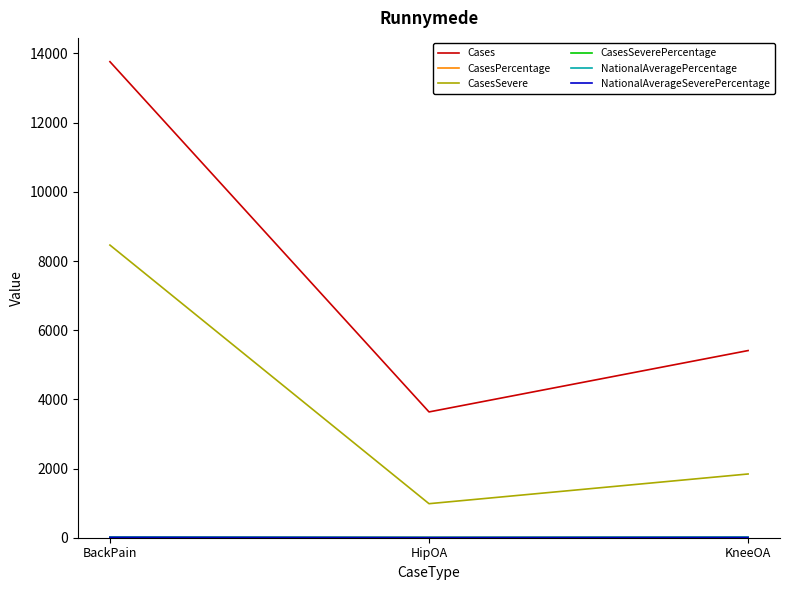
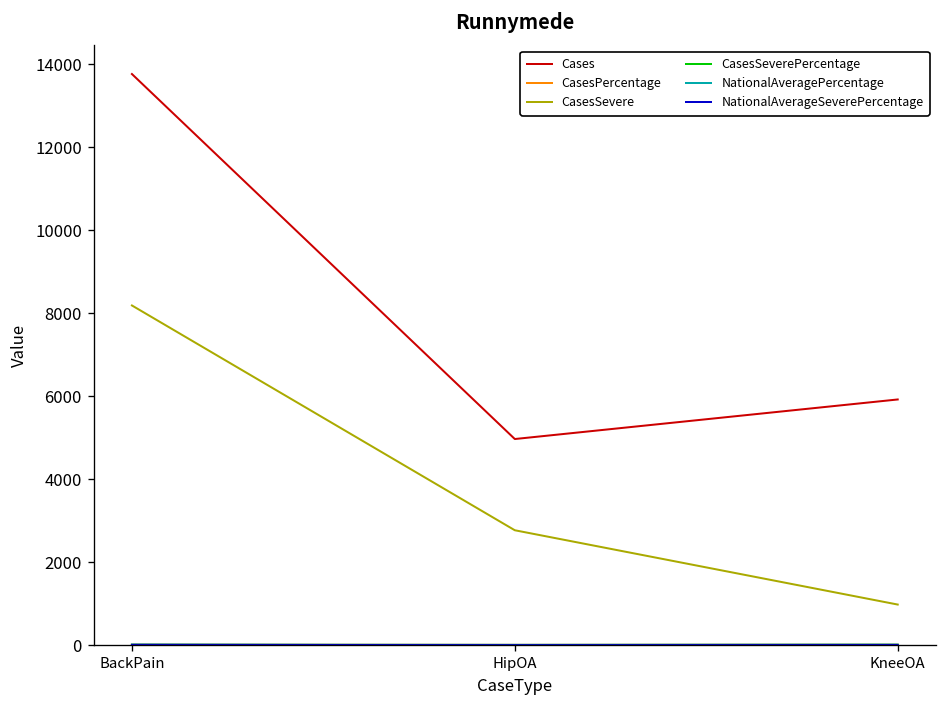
CasesSevere, BackPain: 8500 -> 8200
Cases, HipOA: 3600 -> 5000
CasesSevere, HipOA: 1000 -> 2800
Cases, KneeOA: 5400 -> 5900
CasesSevere, KneeOA: 1800 -> 1000
